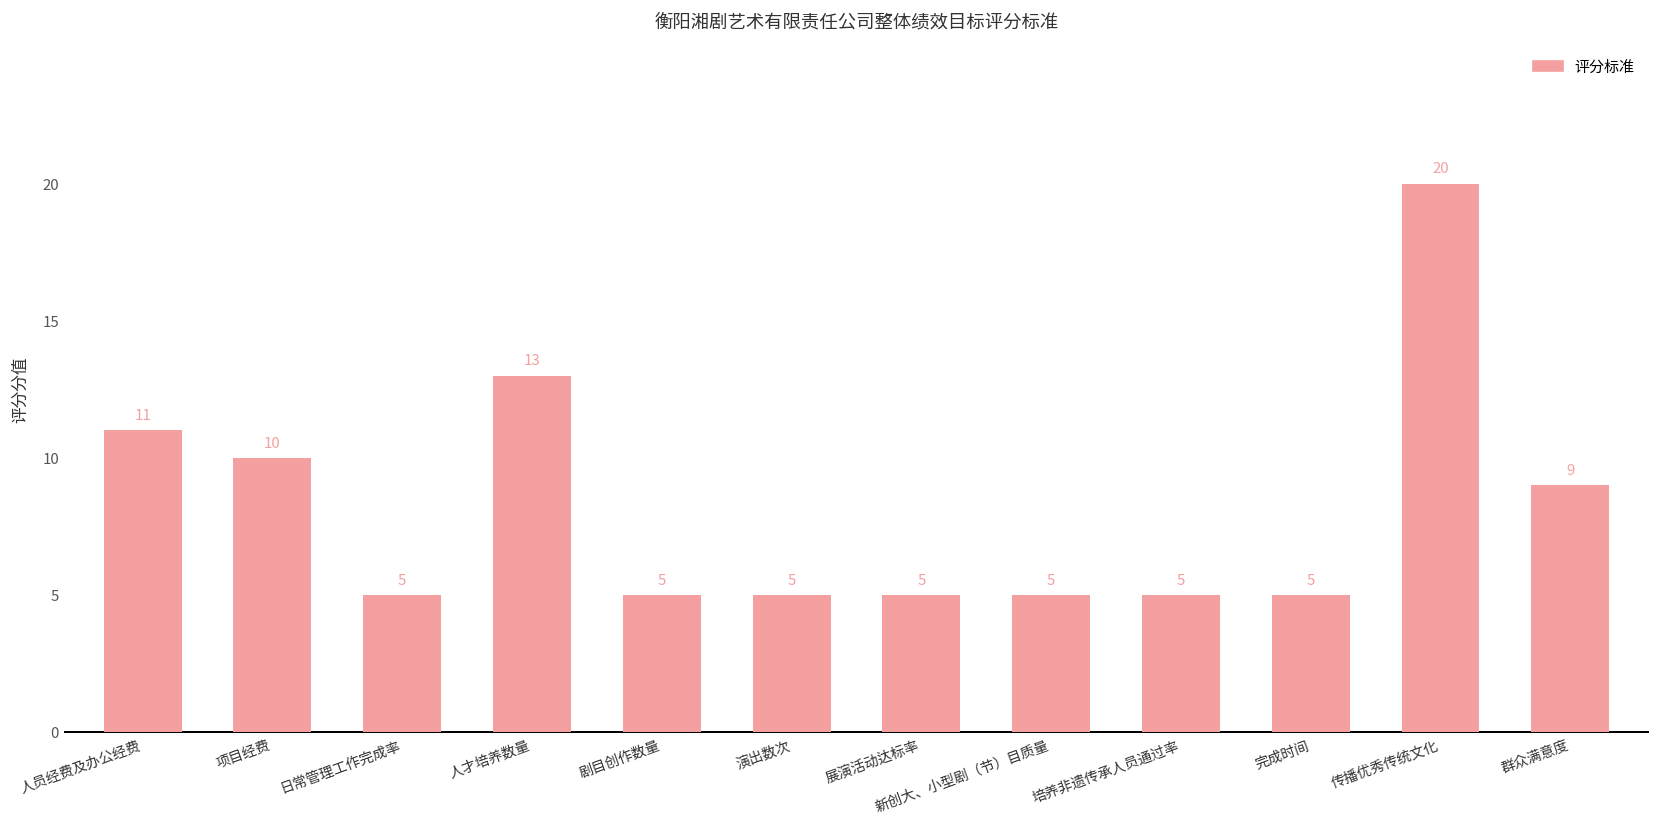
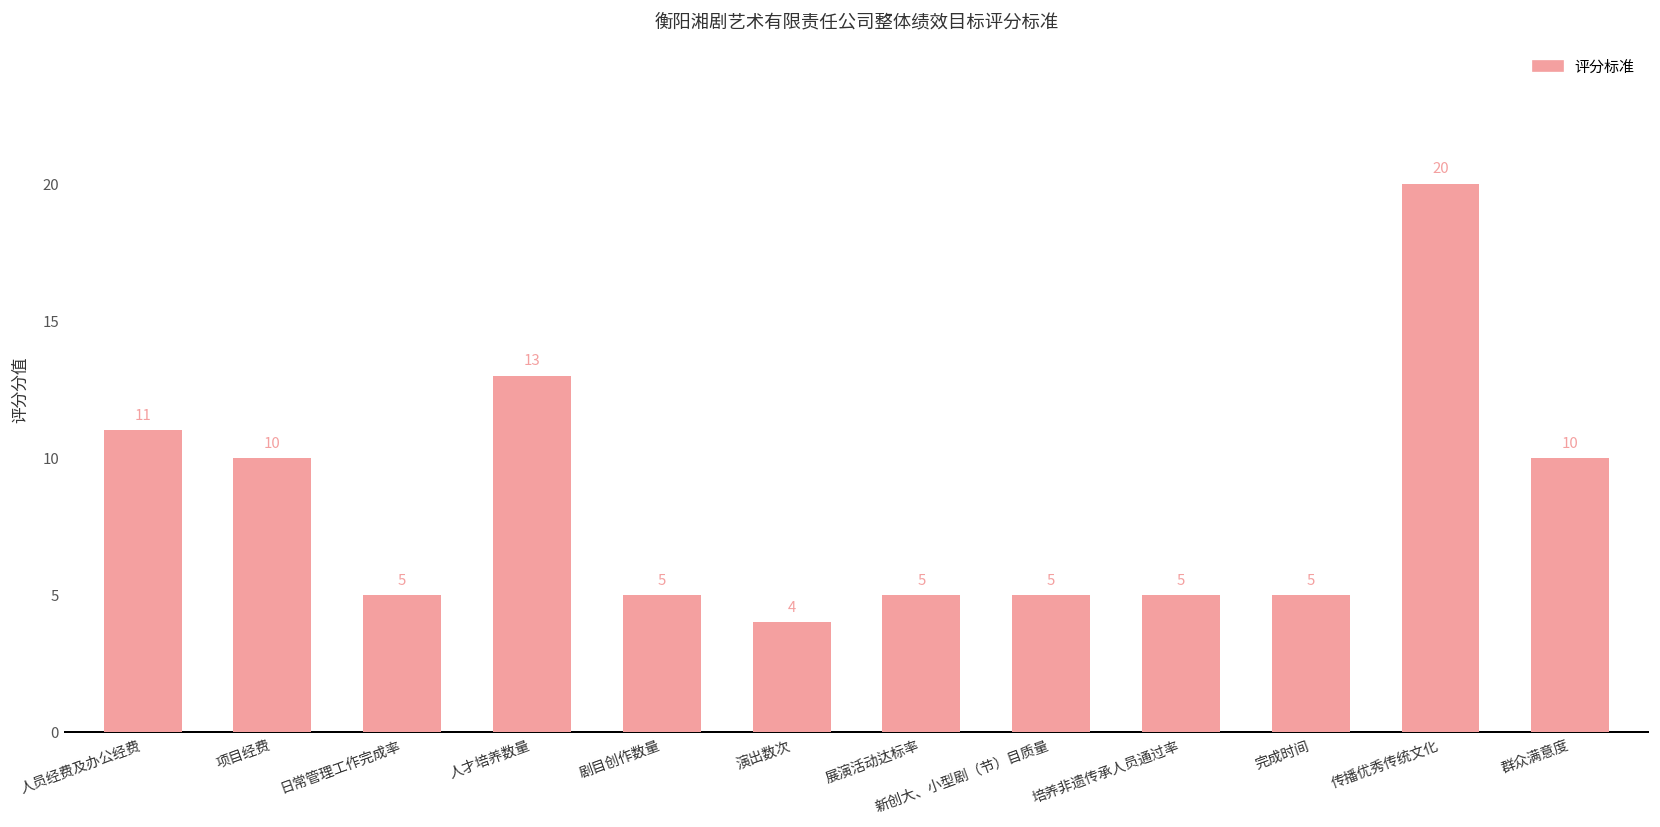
演出数次: 5 -> 4
群众满意度: 9 -> 10
